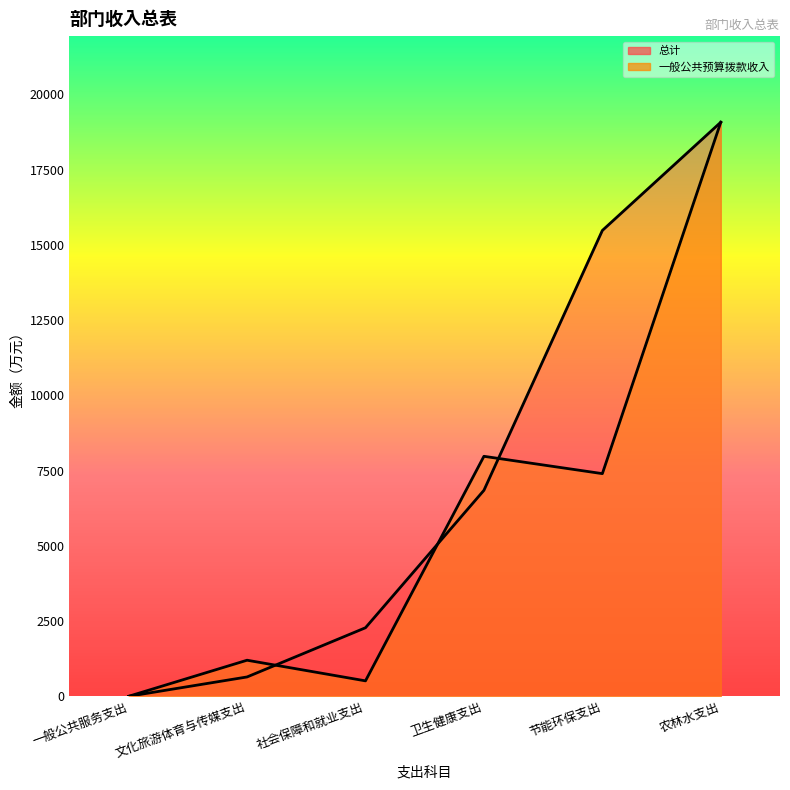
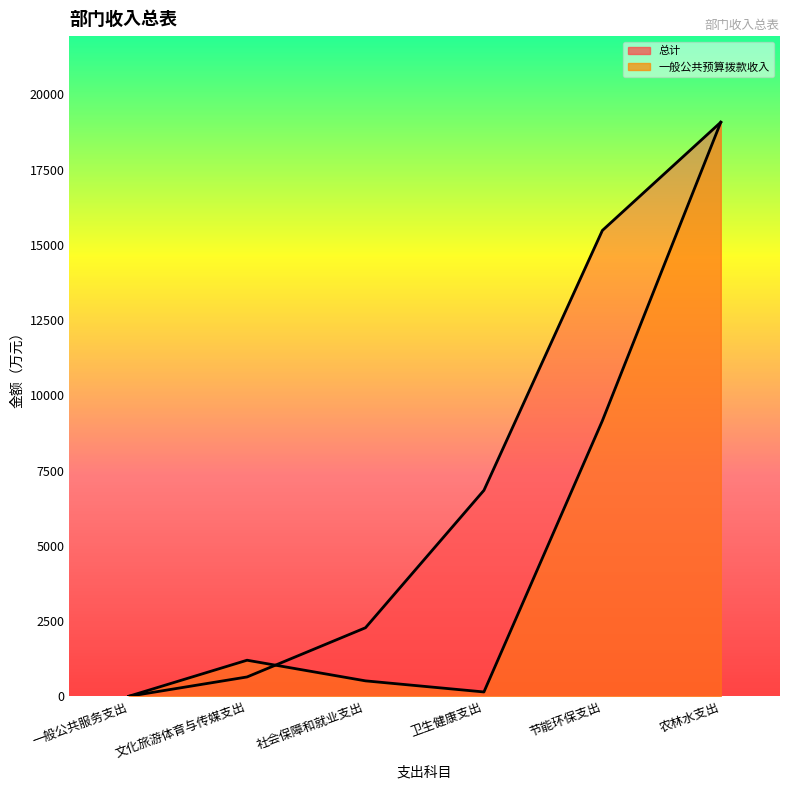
一般公共预算拨款收入, 卫生健康支出: 8000 -> 100
一般公共预算拨款收入, 节能环保支出: 7400 -> 9200
